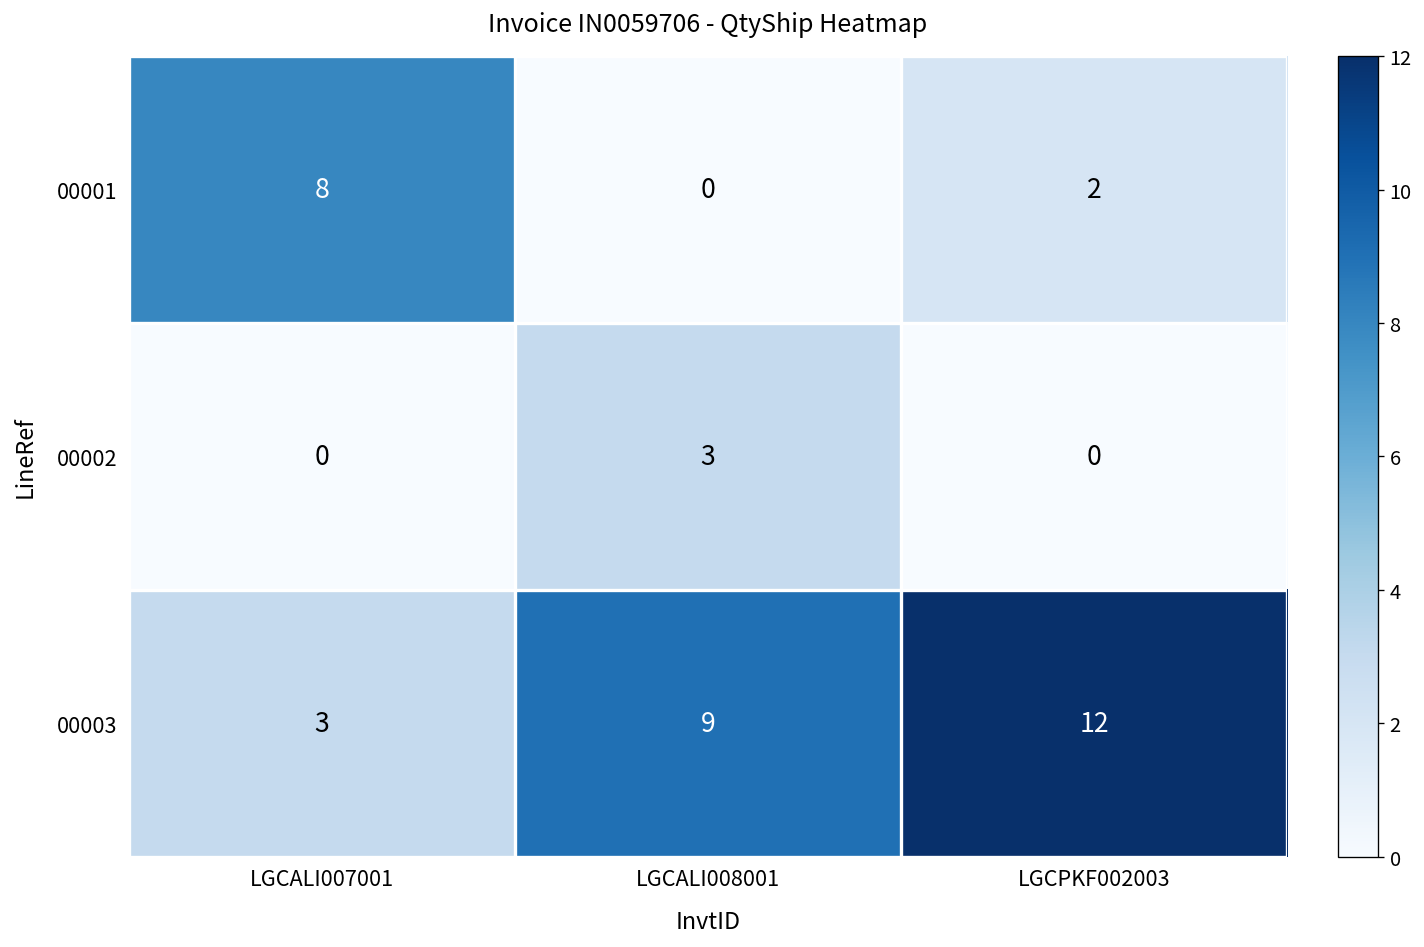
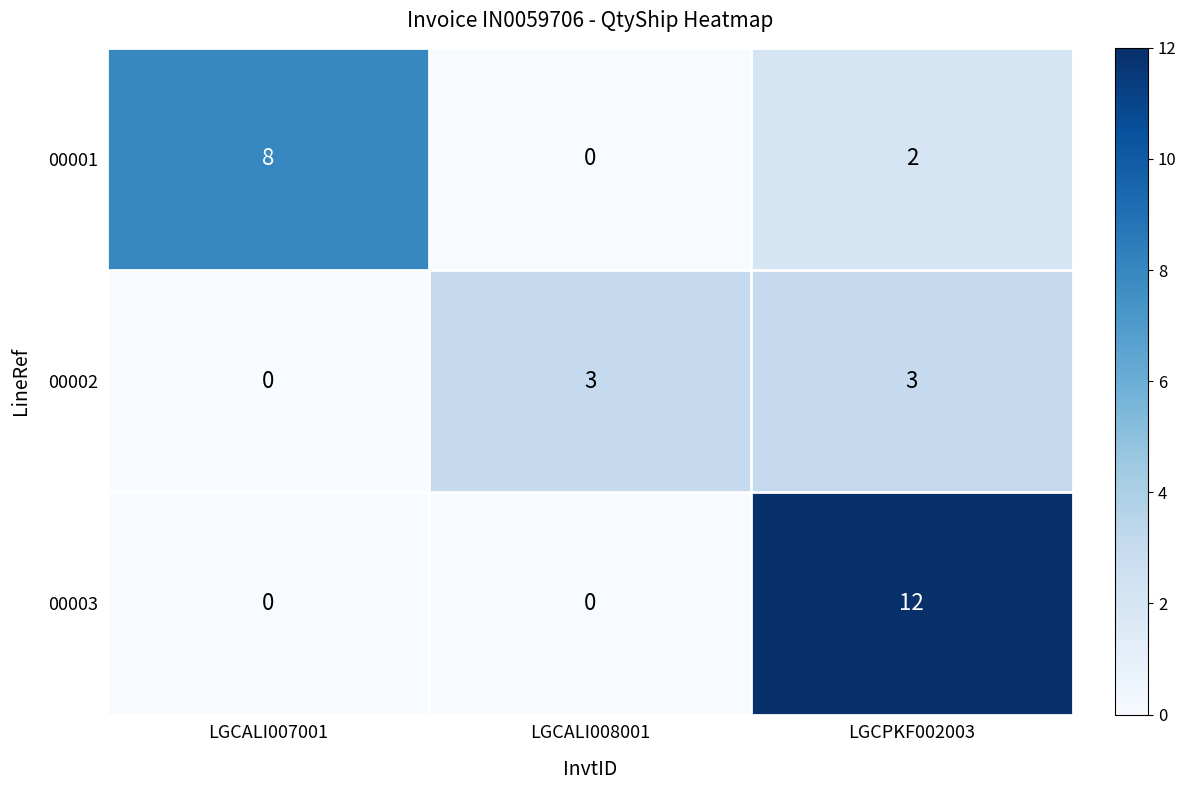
00002, LGCPKF002003: 0 -> 3
00003, LGCALI007001: 3 -> 0
00003, LGCALI008001: 9 -> 0
